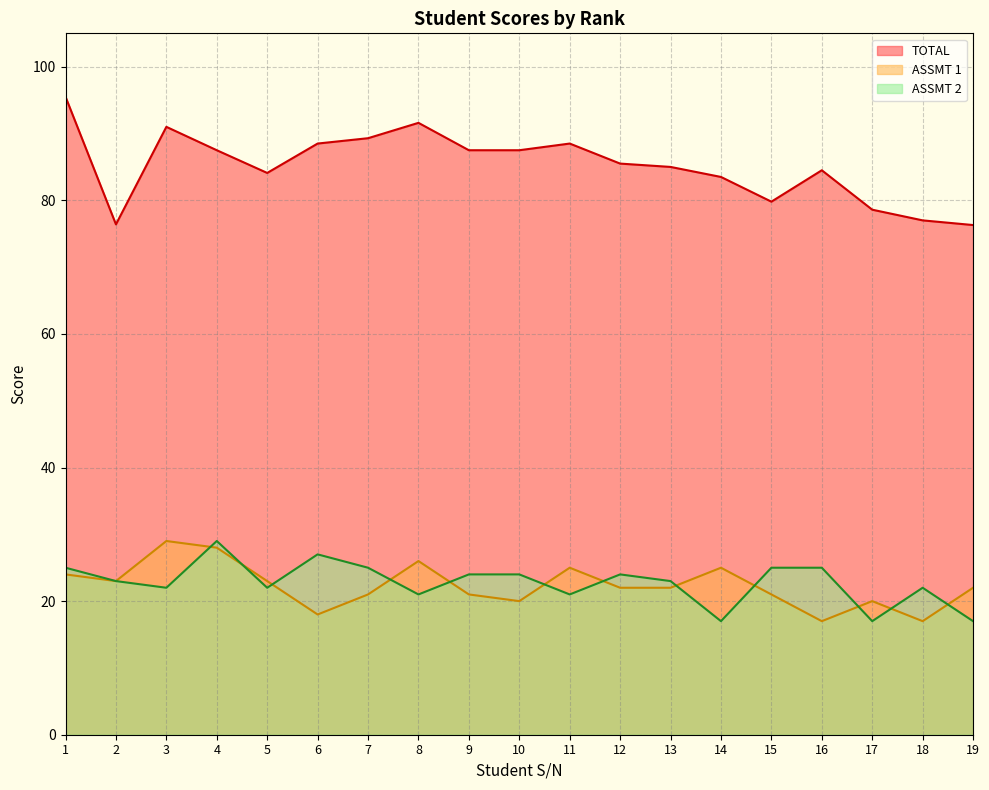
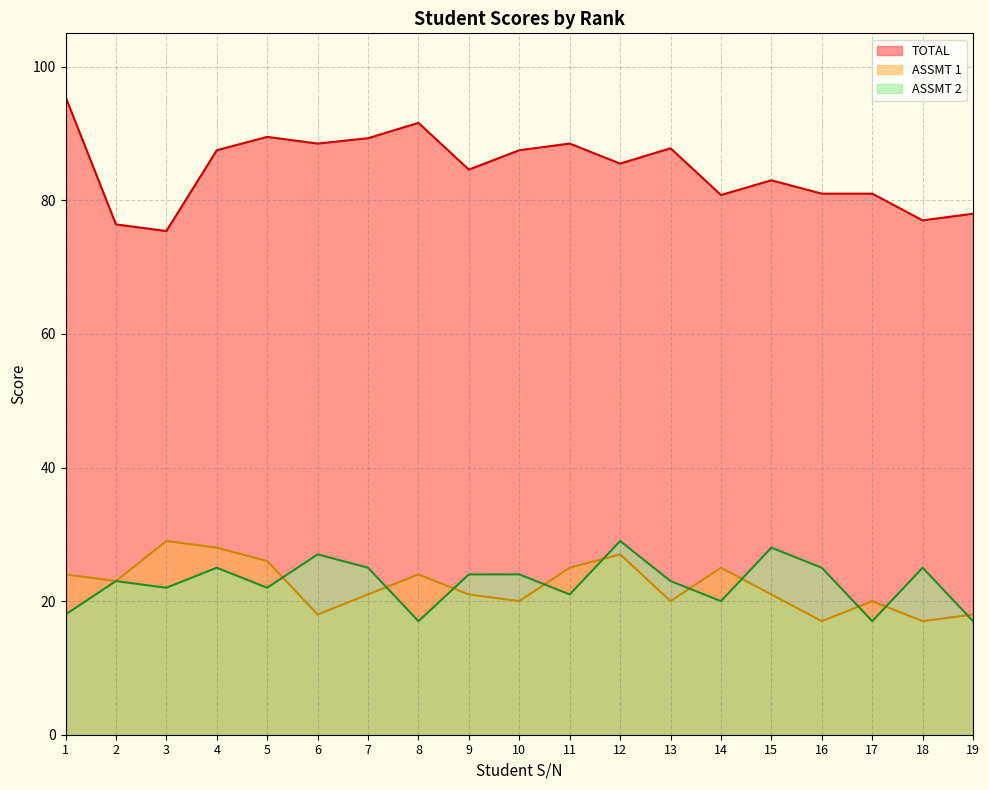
ASSMT 2, 1: 25 -> 18
TOTAL, 3: 91 -> 75
ASSMT 2, 4: 29 -> 25
TOTAL, 5: 84 -> 90
ASSMT 1, 5: 23 -> 26
ASSMT 1, 8: 26 -> 24
ASSMT 2, 8: 21 -> 17
TOTAL, 9: 88 -> 85
ASSMT 1, 12: 22 -> 27
ASSMT 2, 12: 24 -> 29
TOTAL, 13: 85 -> 88
ASSMT 1, 13: 22 -> 20
TOTAL, 14: 84 -> 81
ASSMT 2, 14: 17 -> 20
TOTAL, 15: 80 -> 83
ASSMT 2, 15: 25 -> 28
TOTAL, 16: 85 -> 81
TOTAL, 17: 79 -> 81
ASSMT 2, 18: 22 -> 25
TOTAL, 19: 76 -> 78
ASSMT 1, 19: 22 -> 18
